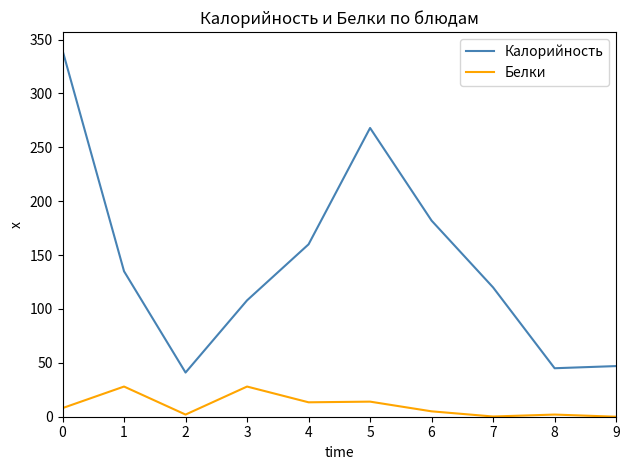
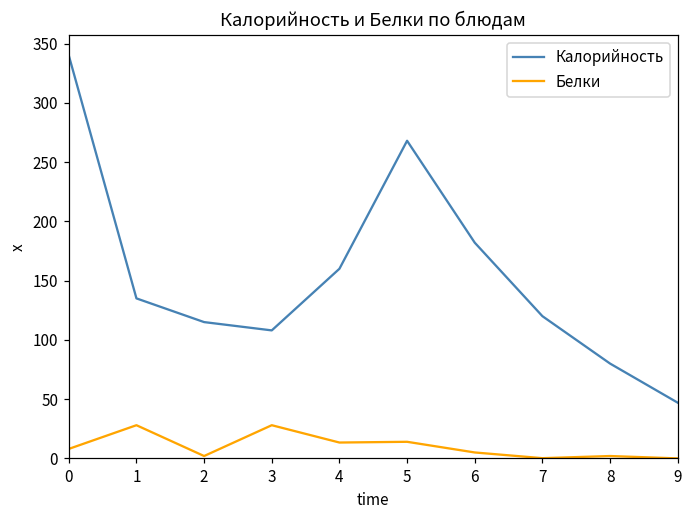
Калорийность, 2: 41 -> 115
Калорийность, 8: 45 -> 80
